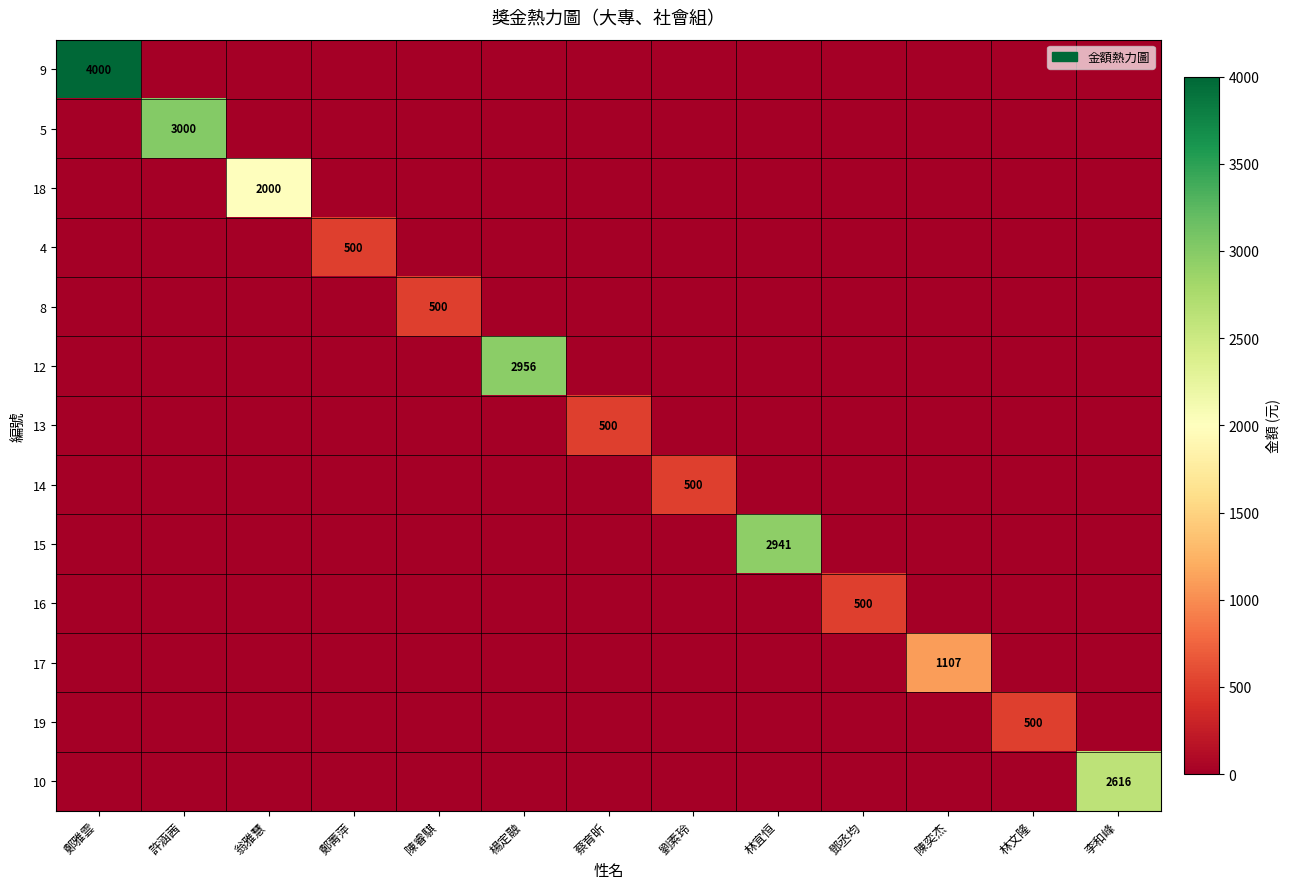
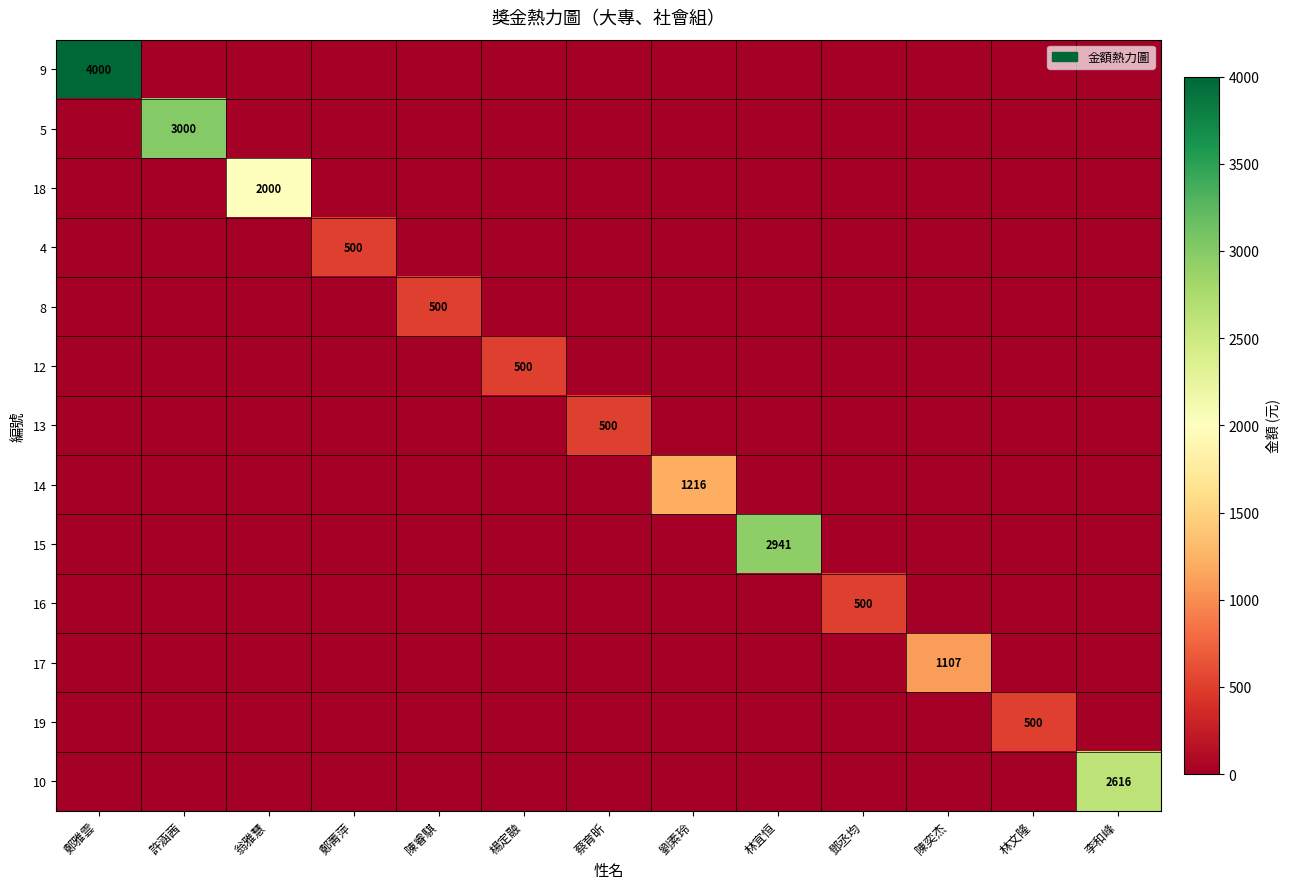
12, 楊定融: 2956 -> 500
14, 劉素玲: 500 -> 1216
